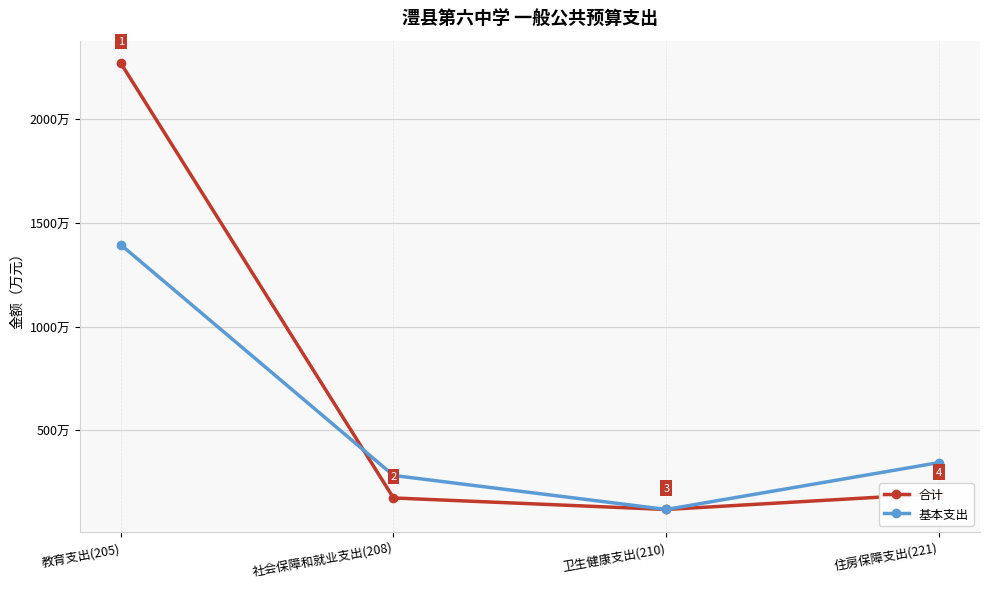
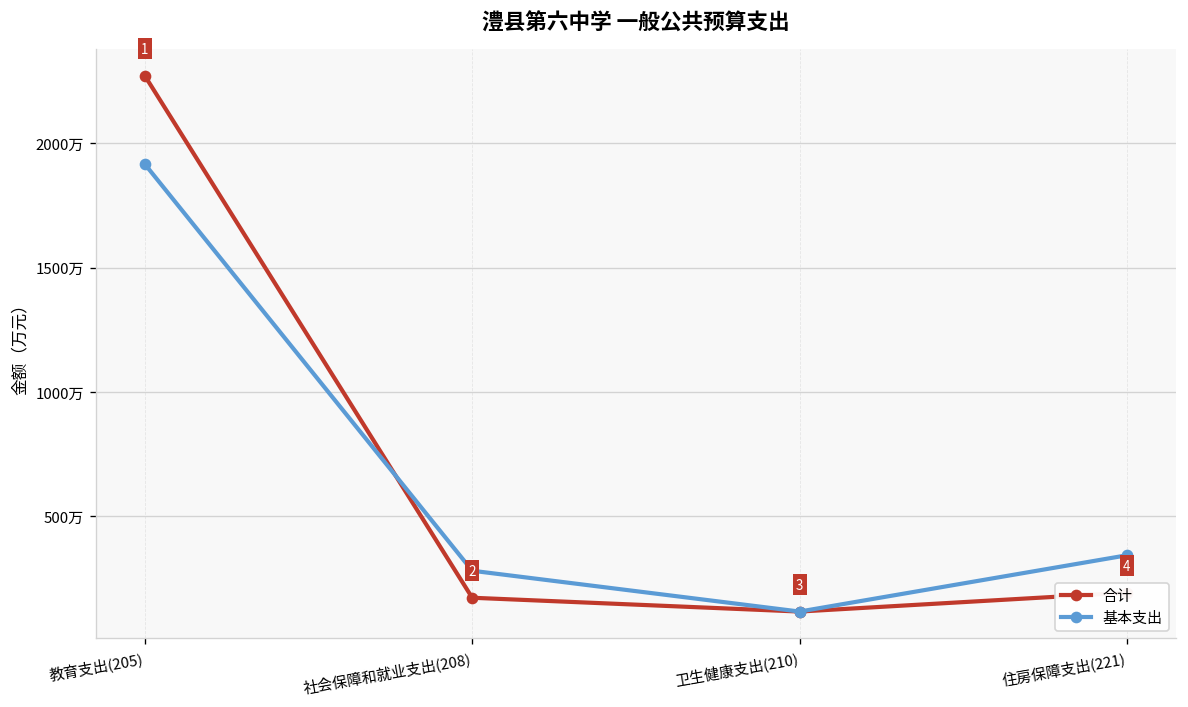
基本支出, 教育支出(205): 1390万 -> 1920万
